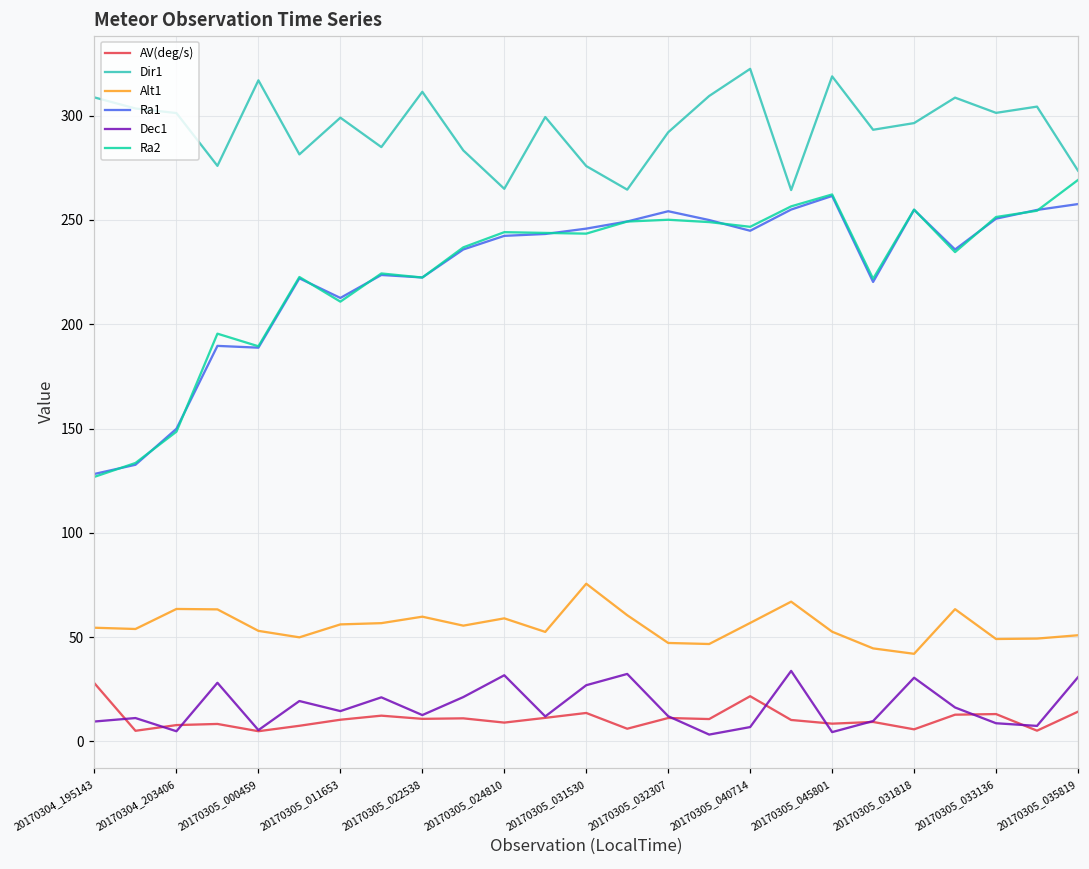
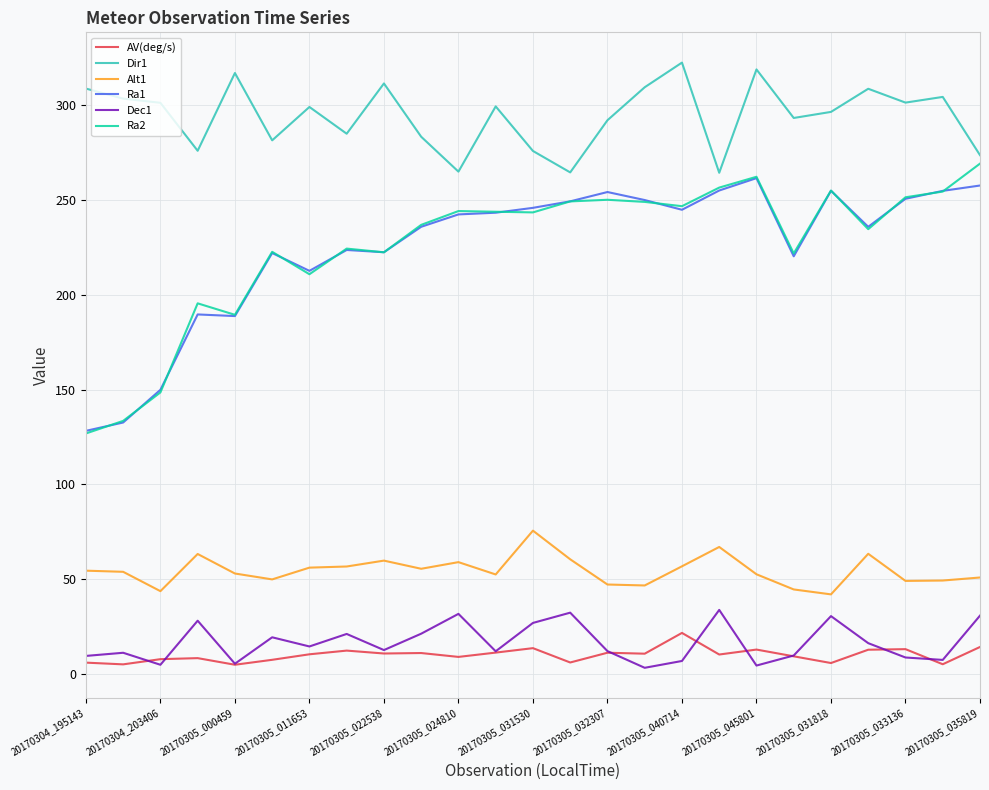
AV(deg/s), 20170304_195143: 28 -> 6
Alt1, 20170304_203406: 64 -> 44
AV(deg/s), 20170305_045801: 9 -> 13
